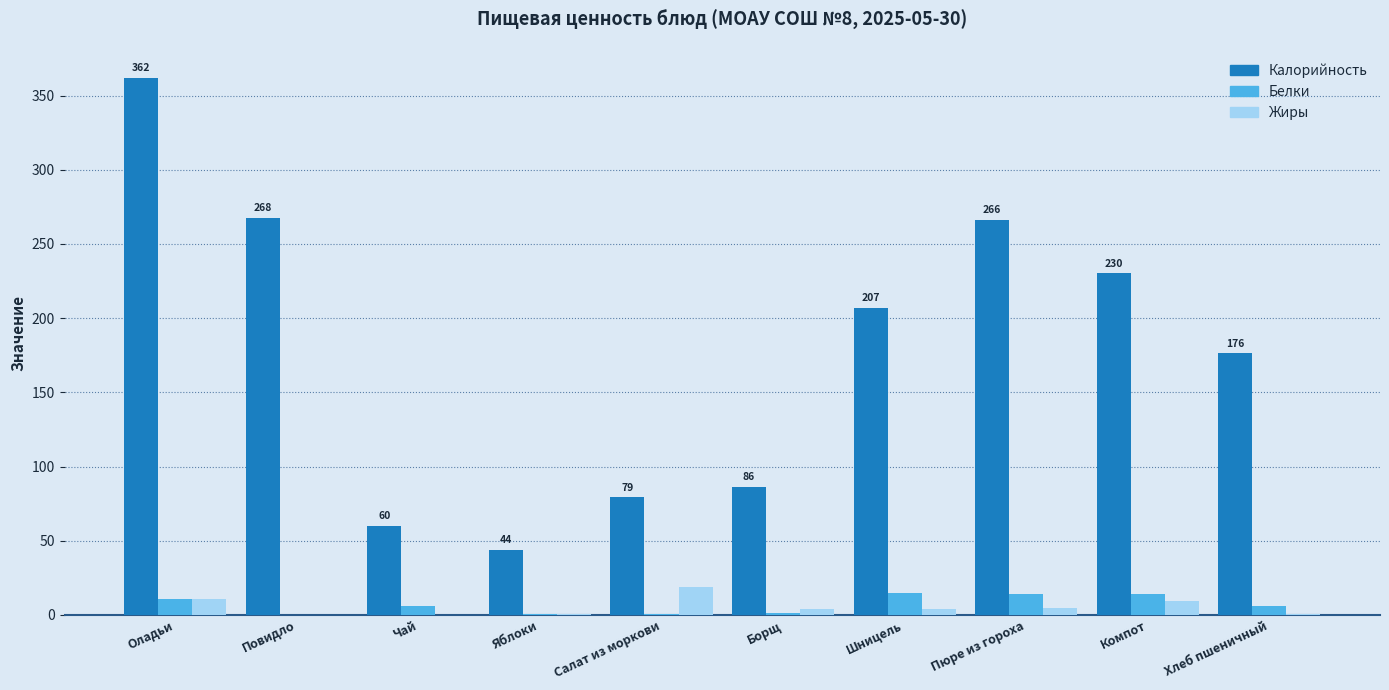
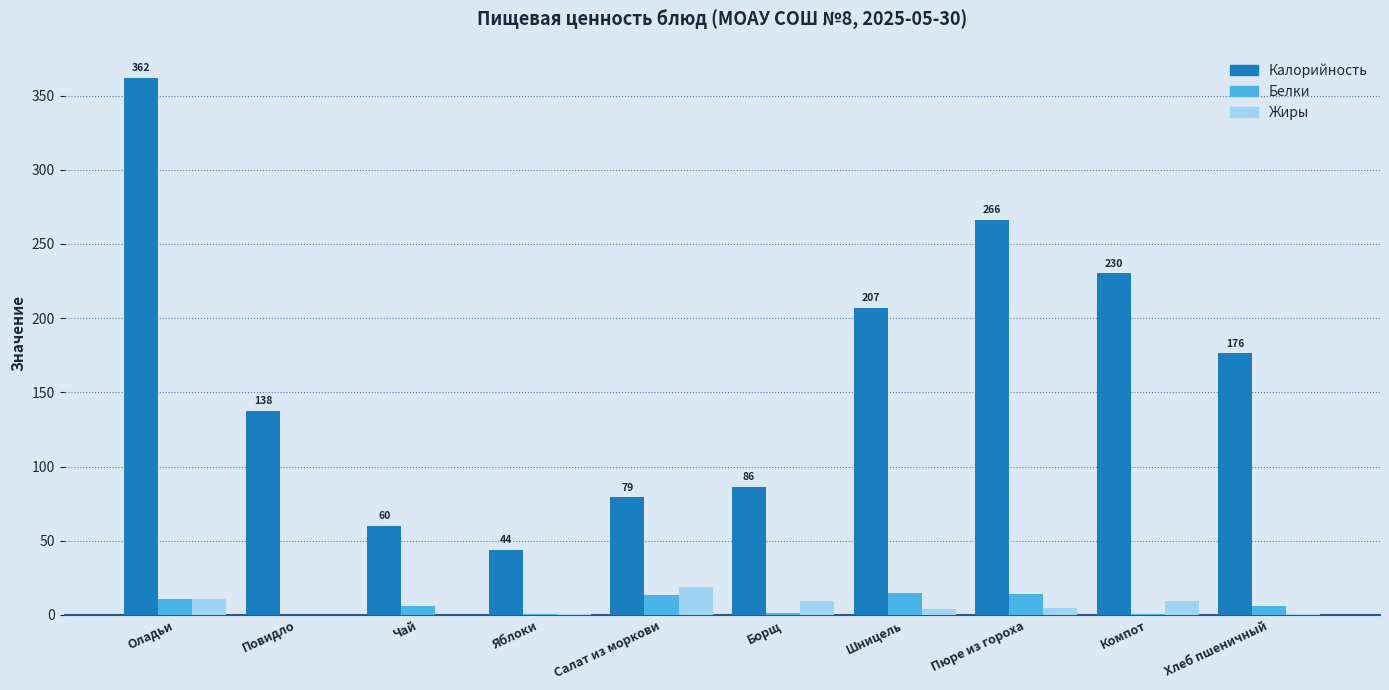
Калорийность, Повидло: 268 -> 138
Белки, Салат из моркови: 1 -> 14
Жиры, Борщ: 4 -> 10
Белки, Компот: 14 -> 1
